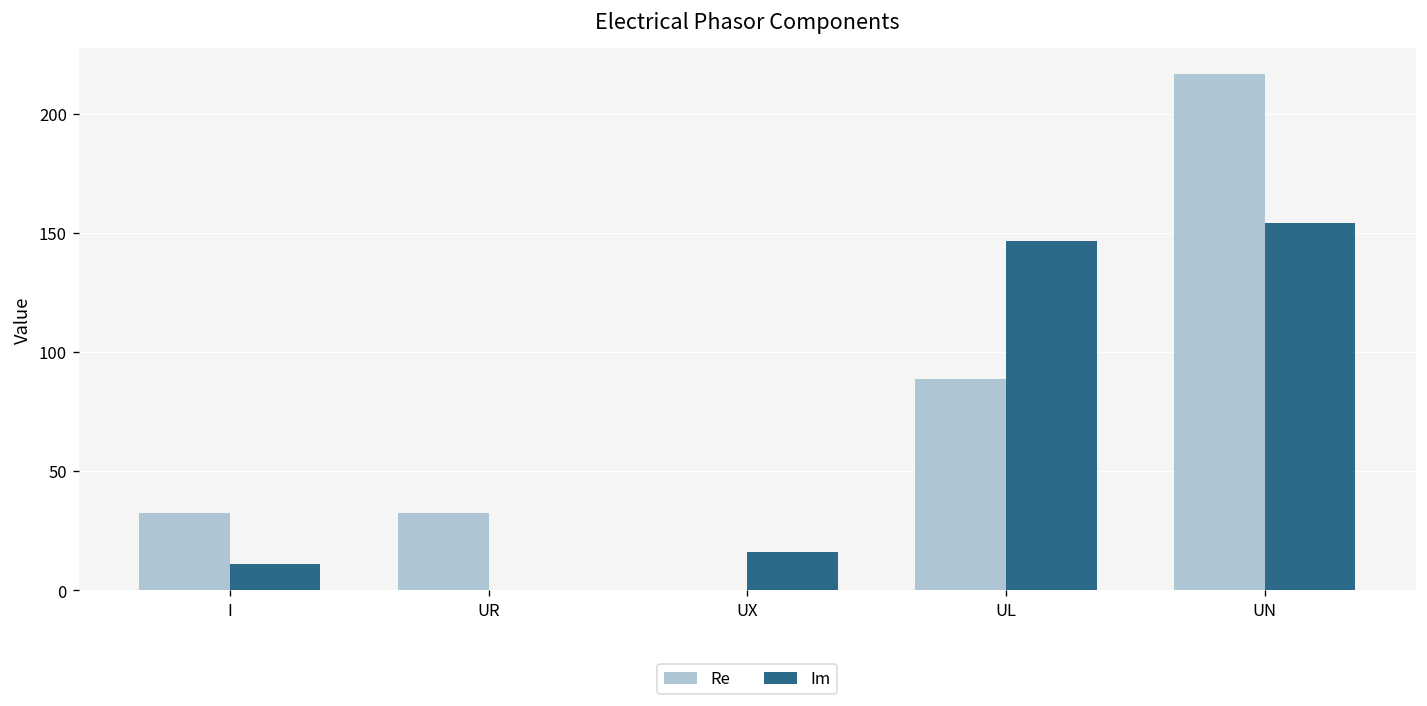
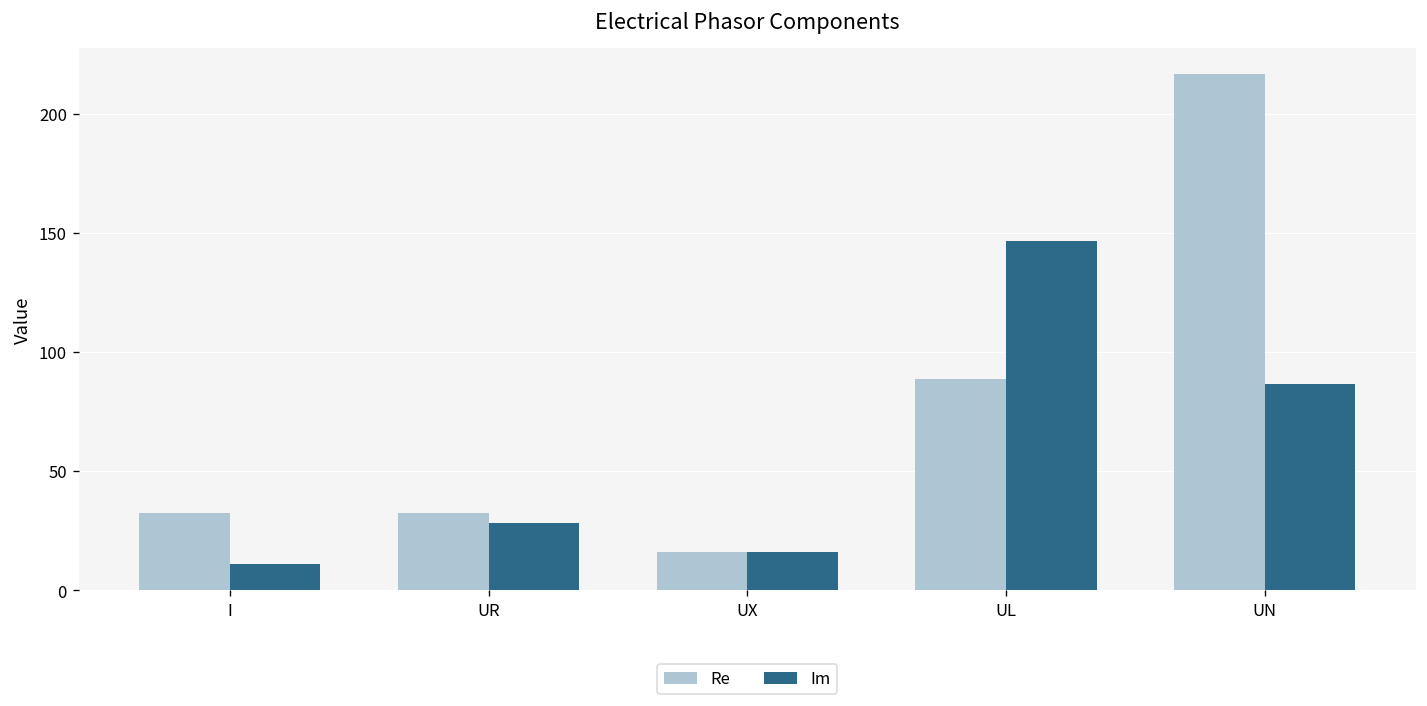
Im, UR: 0 -> 28
Re, UX: 0 -> 16
Im, UN: 154 -> 87
